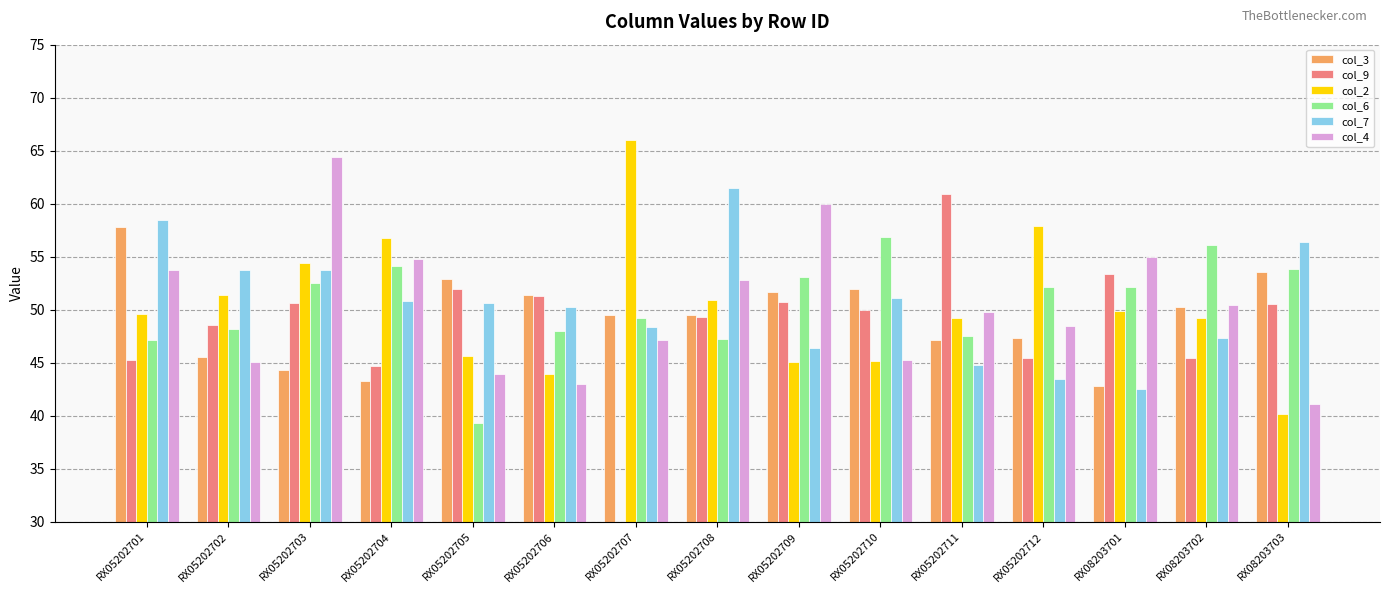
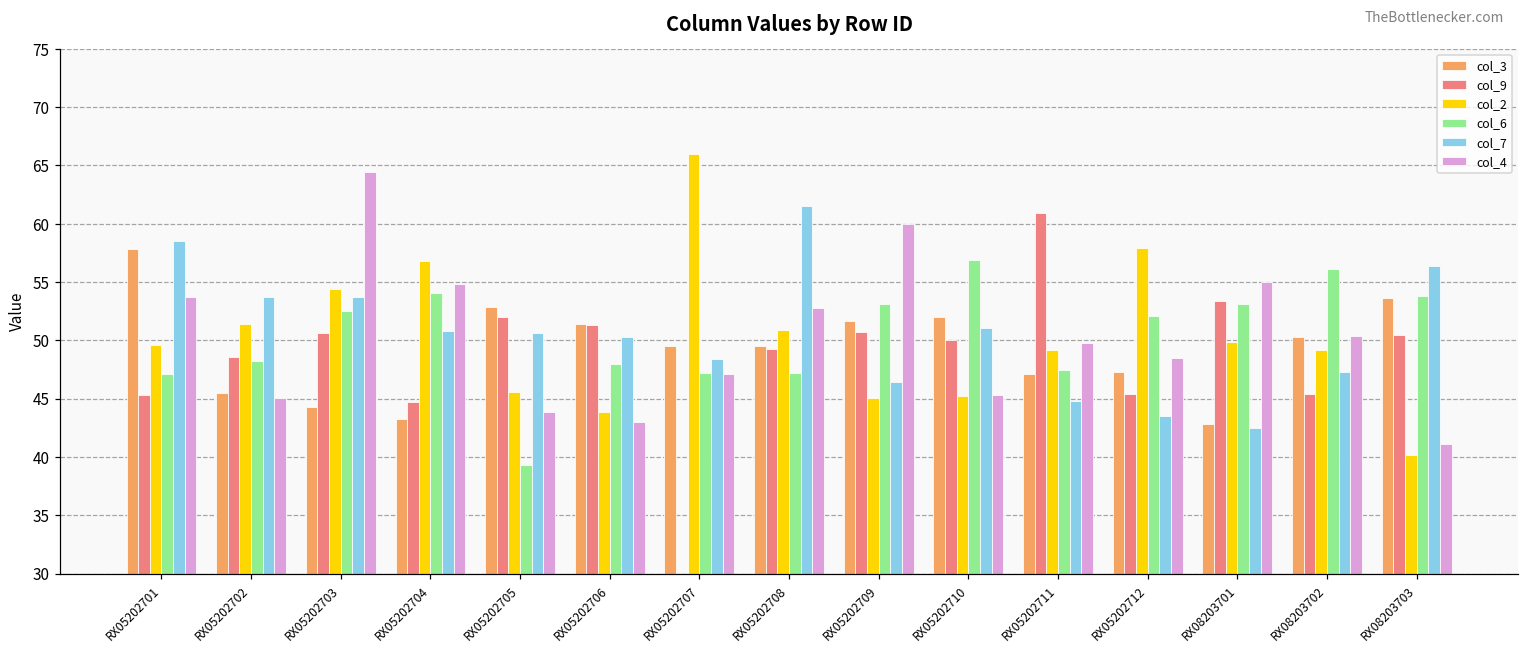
col_6, RX05202707: 49.2 -> 47.2
col_6, RX08203701: 52.1 -> 53.1
